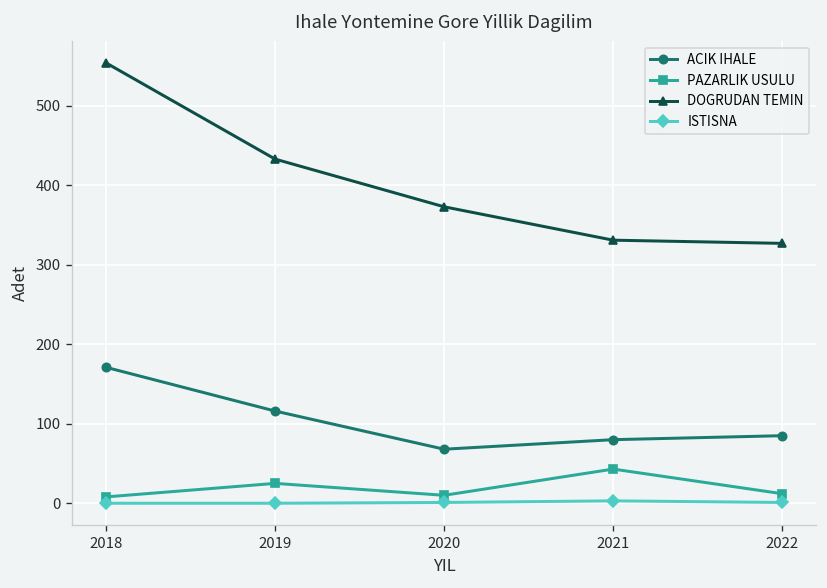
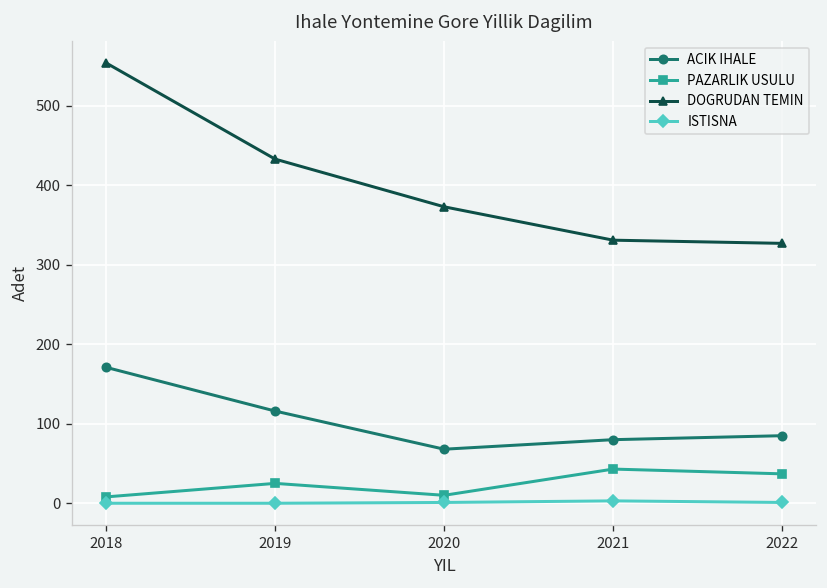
PAZARLIK USULU, 2022: 10 -> 40
